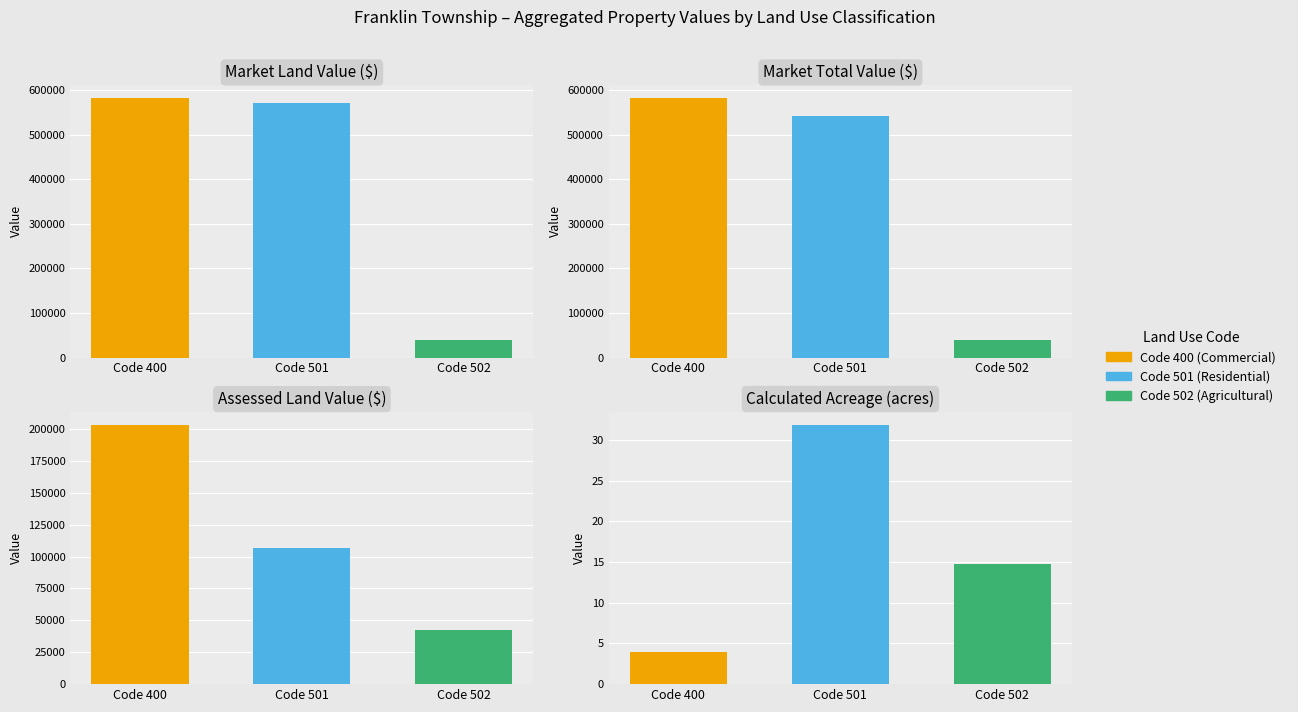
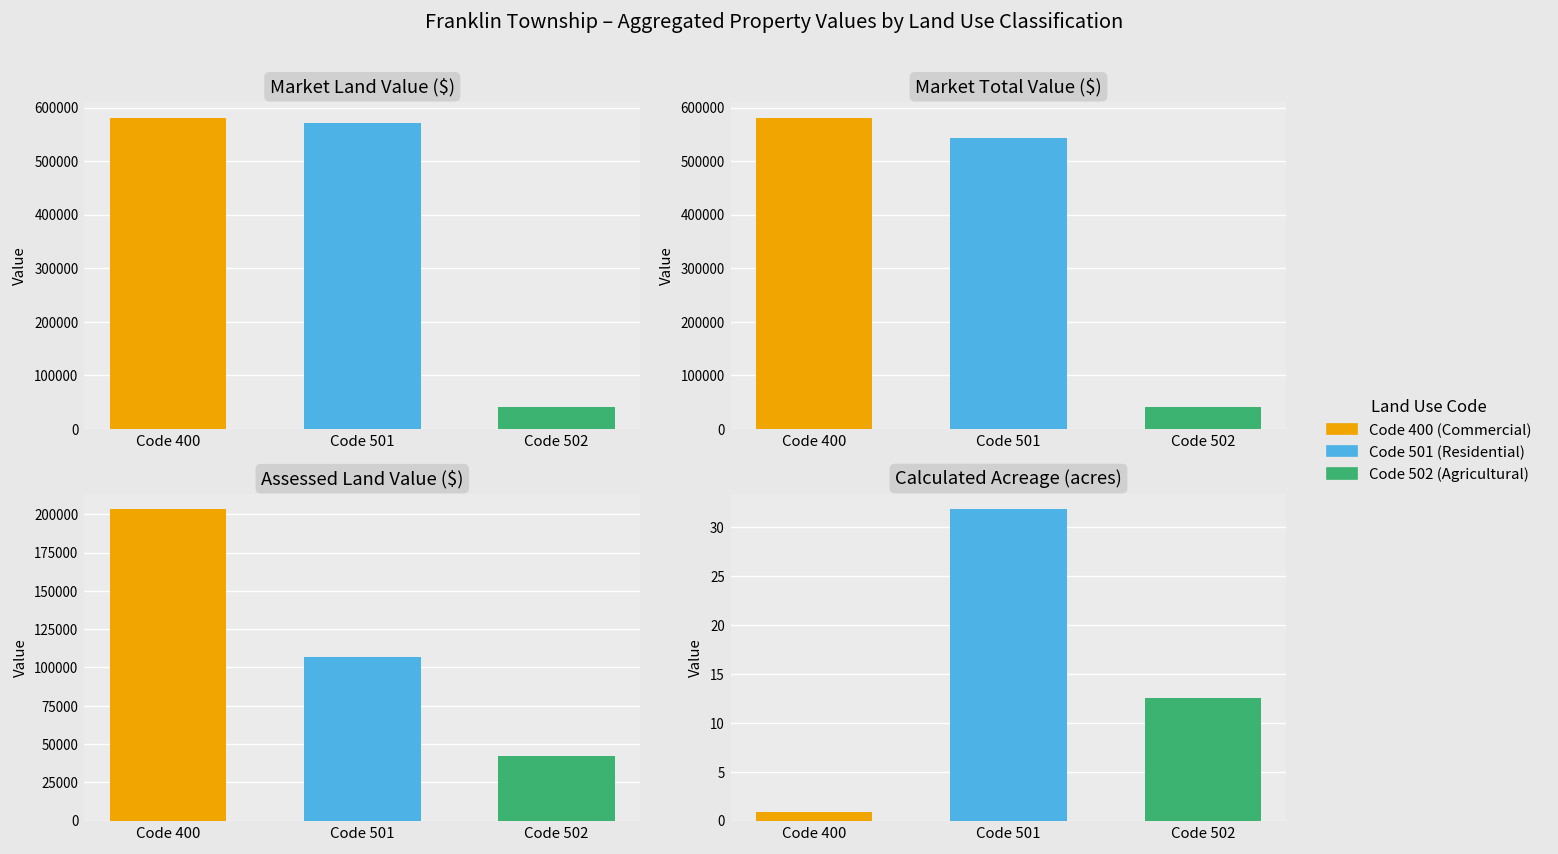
Calculated Acreage (acres), Code 400: 4 -> 1
Calculated Acreage (acres), Code 502: 15 -> 13
